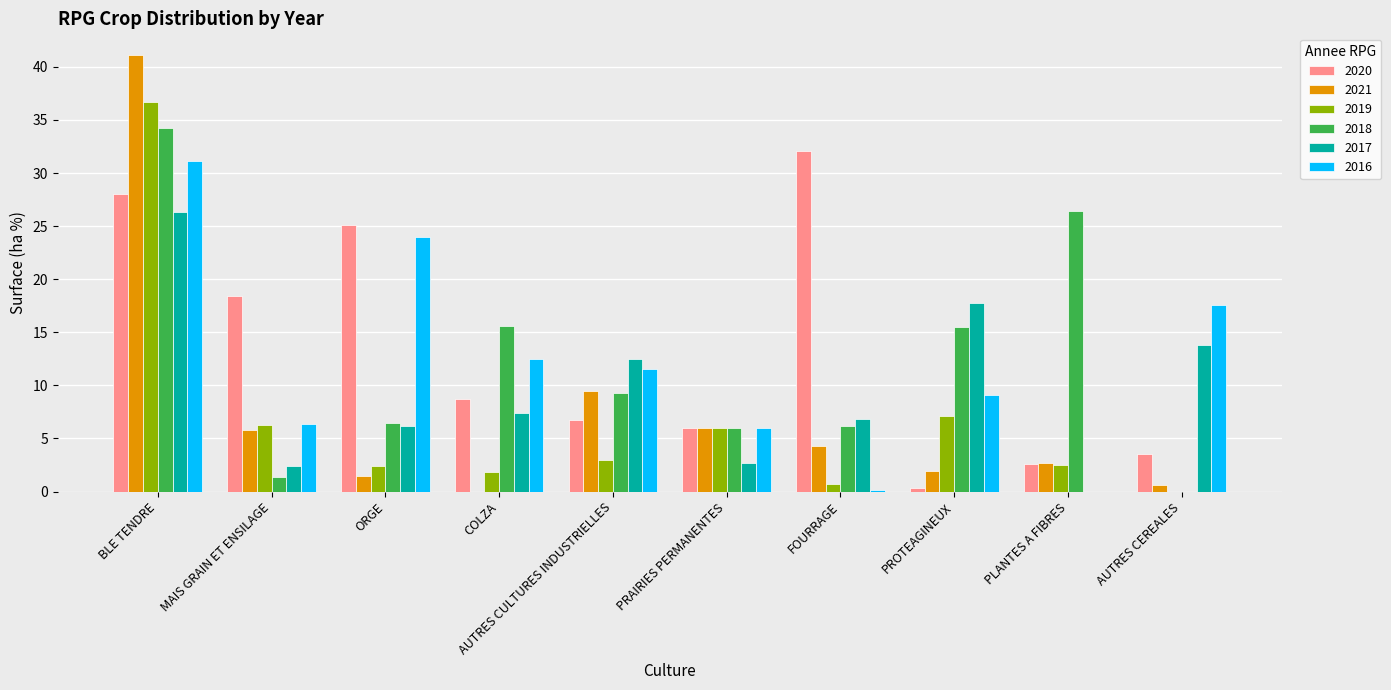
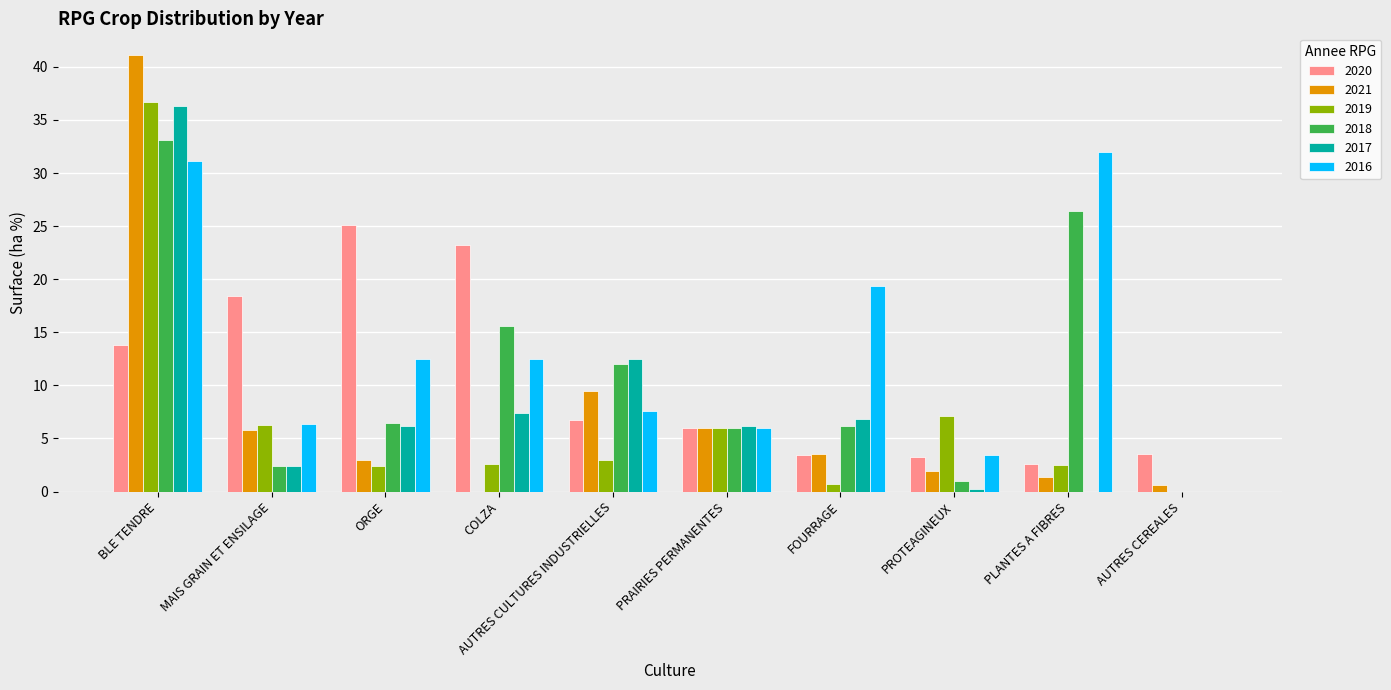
2020, BLE TENDRE: 28.0 -> 13.8
2018, BLE TENDRE: 34.2 -> 33.1
2017, BLE TENDRE: 26.3 -> 36.3
2018, MAIS GRAIN ET ENSILAGE: 1.4 -> 2.4
2021, ORGE: 1.5 -> 3.0
2016, ORGE: 24.0 -> 12.5
2020, COLZA: 8.7 -> 23.2
2019, COLZA: 1.8 -> 2.6
2018, AUTRES CULTURES INDUSTRIELLES: 9.3 -> 12.0
2016, AUTRES CULTURES INDUSTRIELLES: 11.5 -> 7.6
2017, PRAIRIES PERMANENTES: 2.7 -> 6.2
2020, FOURRAGE: 32.1 -> 3.4
2021, FOURRAGE: 4.3 -> 3.5
2016, FOURRAGE: 0.1 -> 19.4
2020, PROTEAGINEUX: 0.3 -> 3.3
2018, PROTEAGINEUX: 15.5 -> 1.0
2017, PROTEAGINEUX: 17.8 -> 0.2
2016, PROTEAGINEUX: 9.1 -> 3.4
2021, PLANTES A FIBRES: 2.7 -> 1.4
2016, PLANTES A FIBRES: 0 -> 32
2017, AUTRES CEREALES: 13.8 -> 0.0
2016, AUTRES CEREALES: 17.6 -> 0.0
